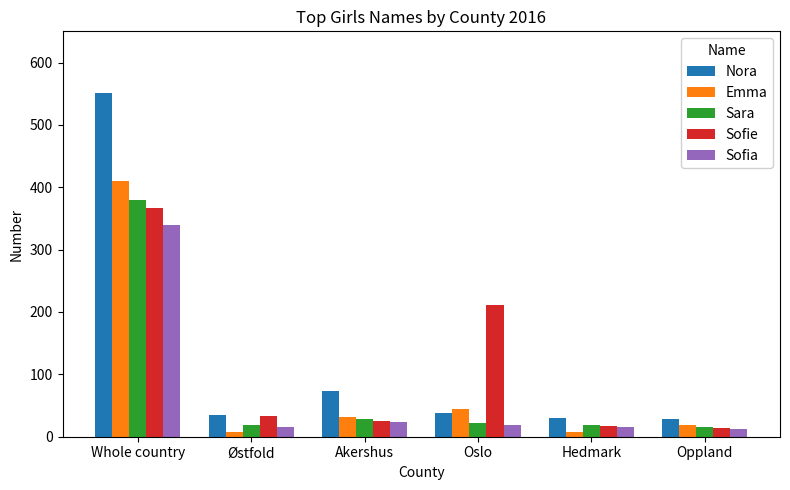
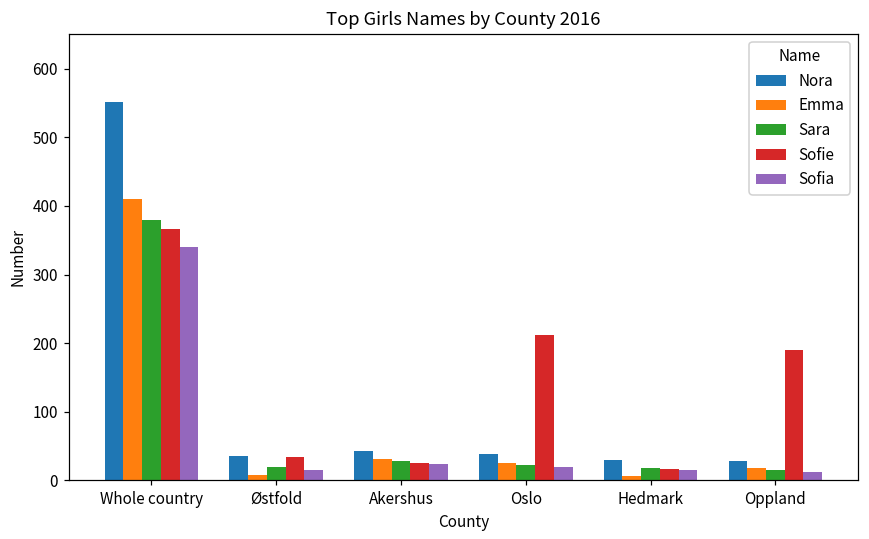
Nora, Akershus: 70 -> 40
Emma, Oslo: 40 -> 30
Sofie, Oppland: 10 -> 190
